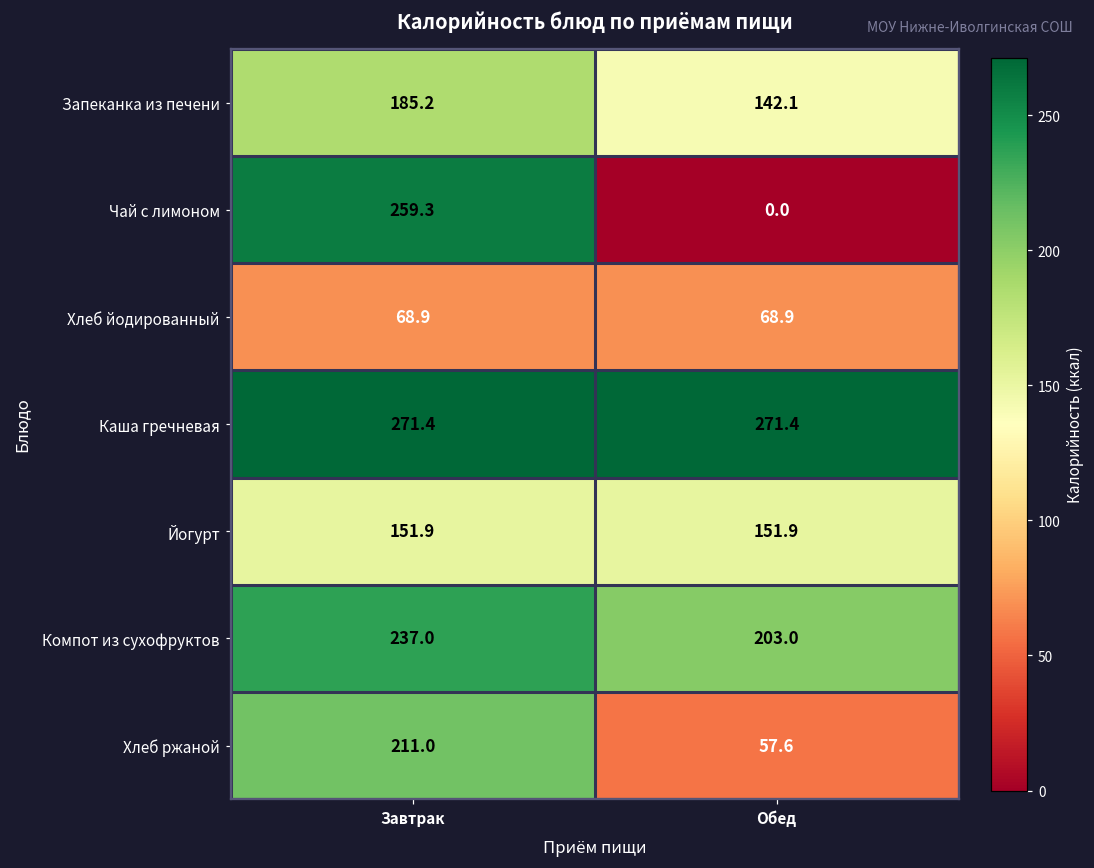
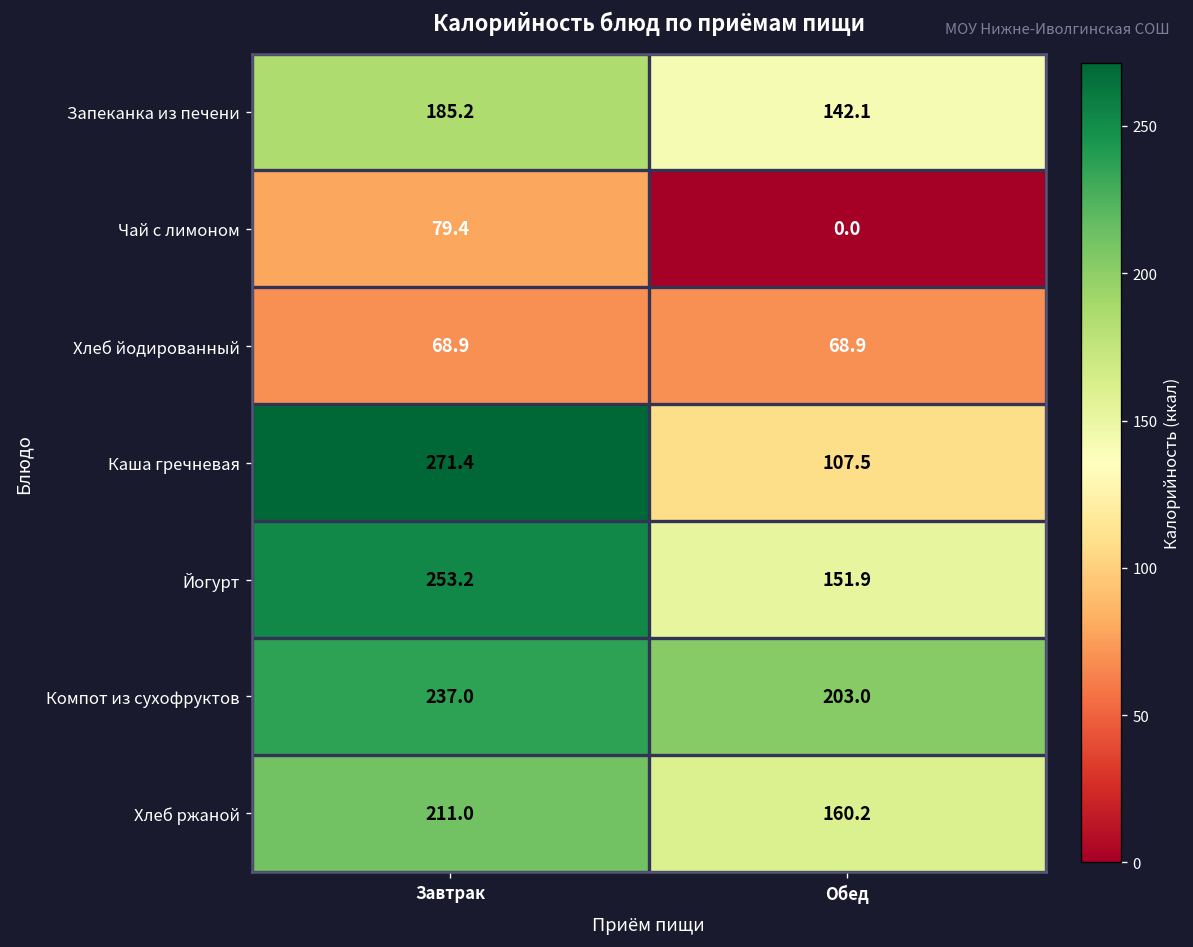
Чай с лимоном, Завтрак: 259.3 -> 79.4
Каша гречневая, Обед: 271.4 -> 107.5
Йогурт, Завтрак: 151.9 -> 253.2
Хлеб ржаной, Обед: 57.6 -> 160.2
